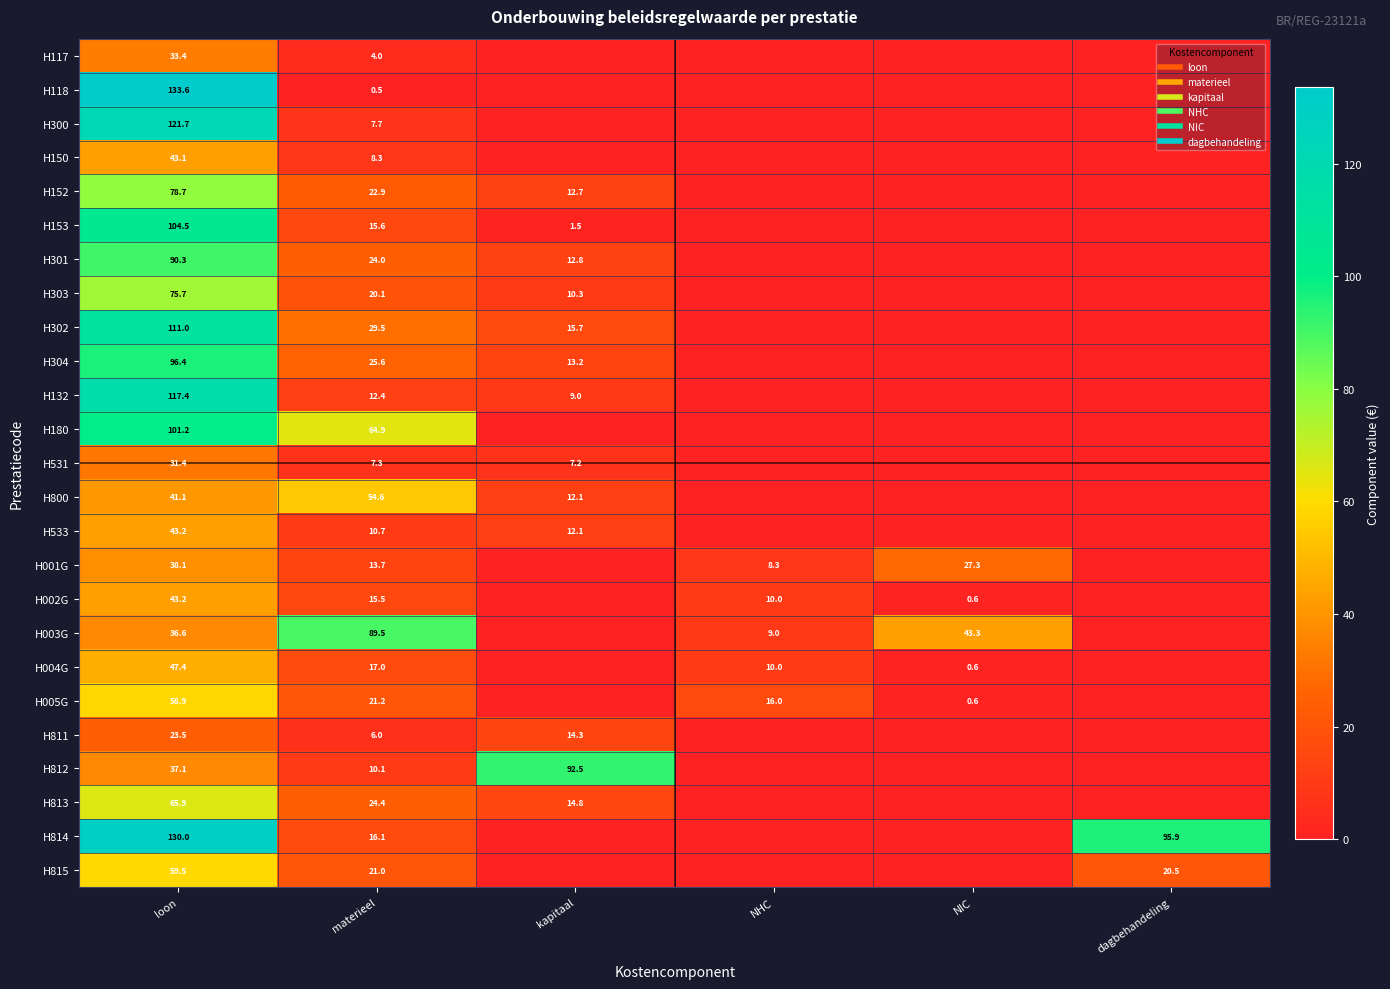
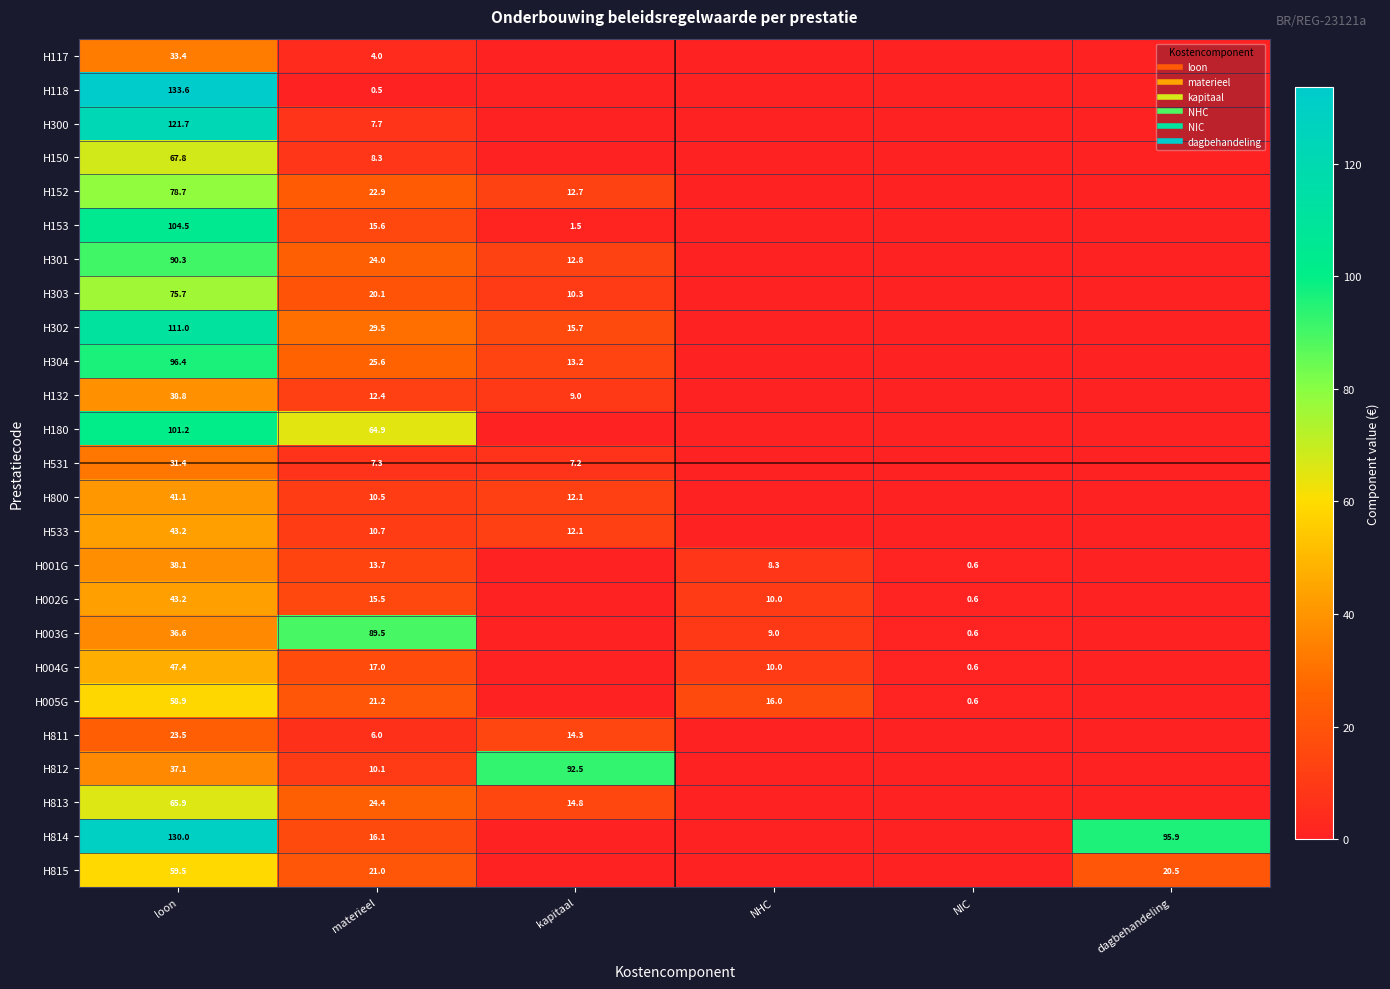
H150, loon: 43.1 -> 67.8
H132, loon: 117.4 -> 38.8
H800, materieel: 54.6 -> 10.5
H001G, NIC: 27.3 -> 0.6
H003G, NIC: 43.3 -> 0.6
